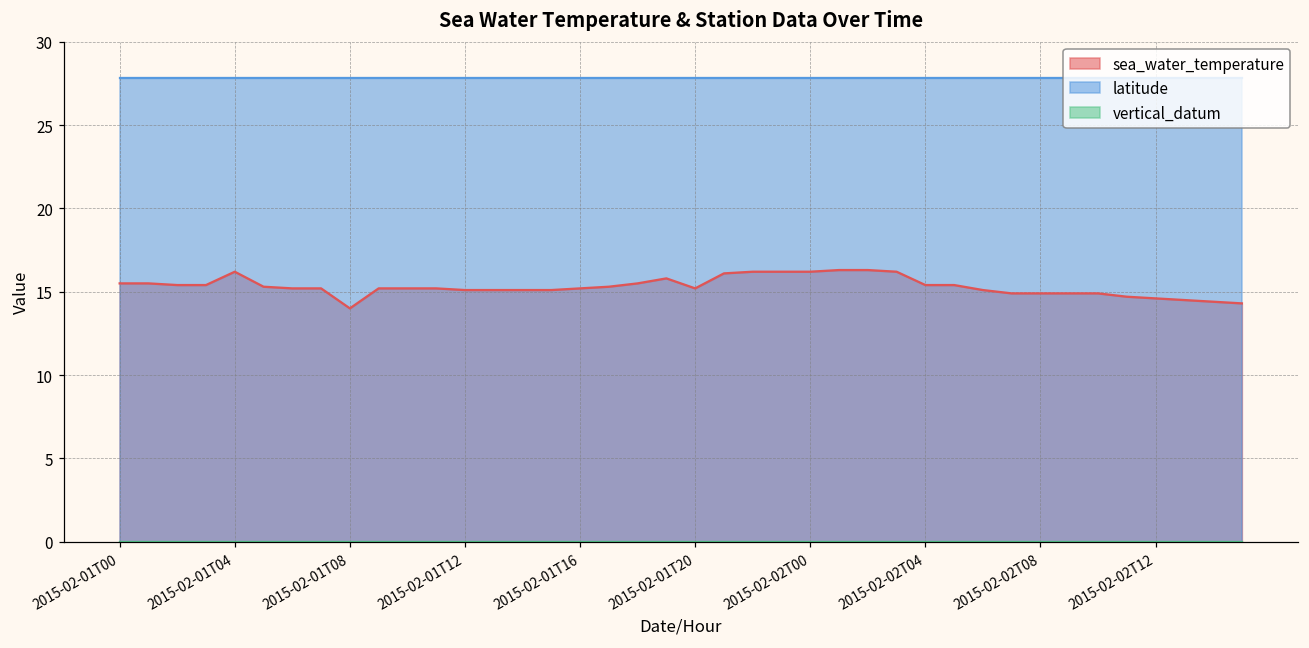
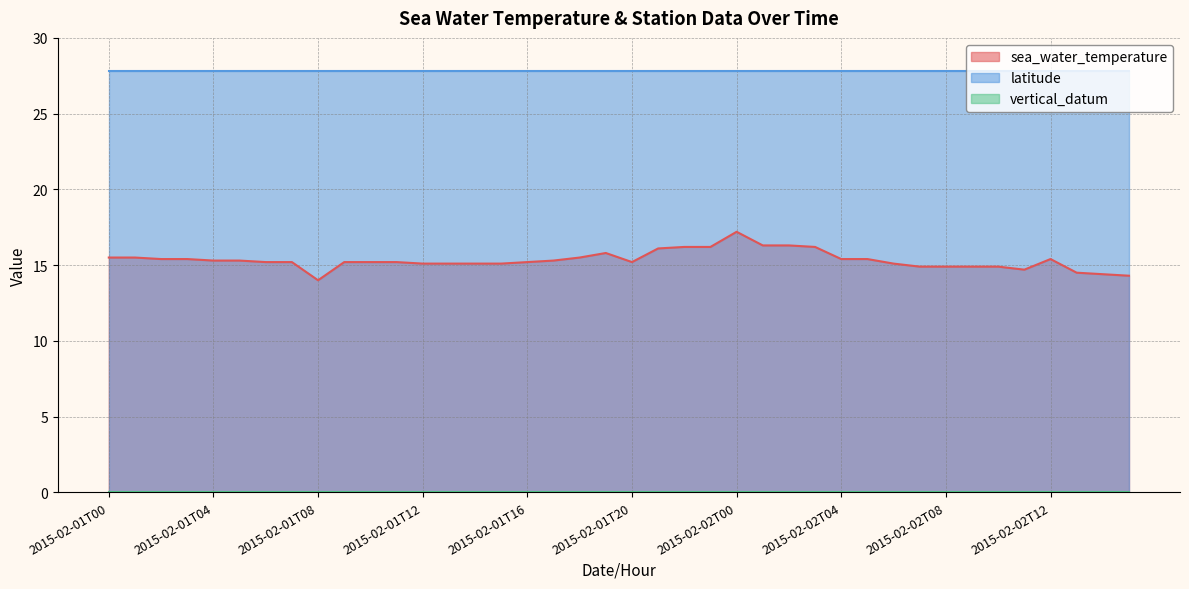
sea_water_temperature, 2015-02-01T04: 16.2 -> 15.3
sea_water_temperature, 2015-02-02T00: 16.2 -> 17.2
sea_water_temperature, 2015-02-02T12: 14.6 -> 15.4
